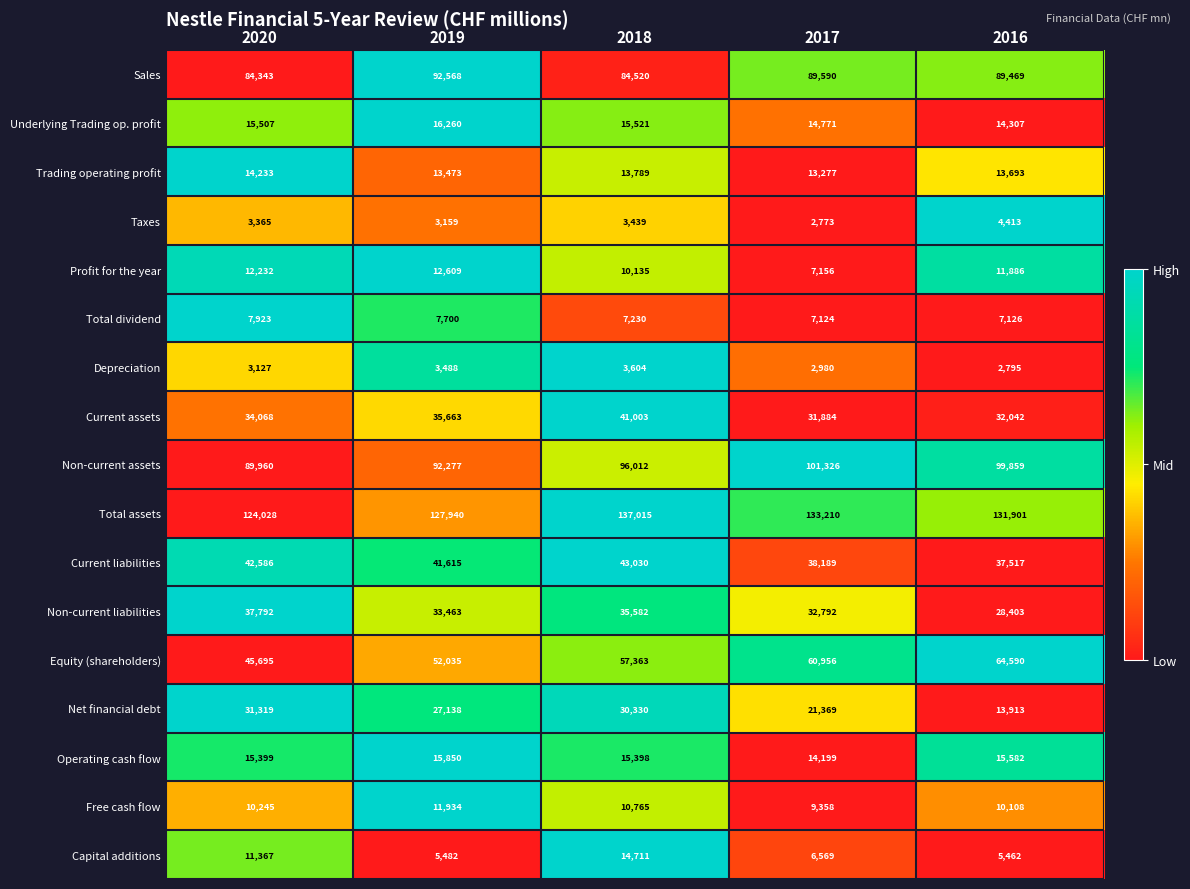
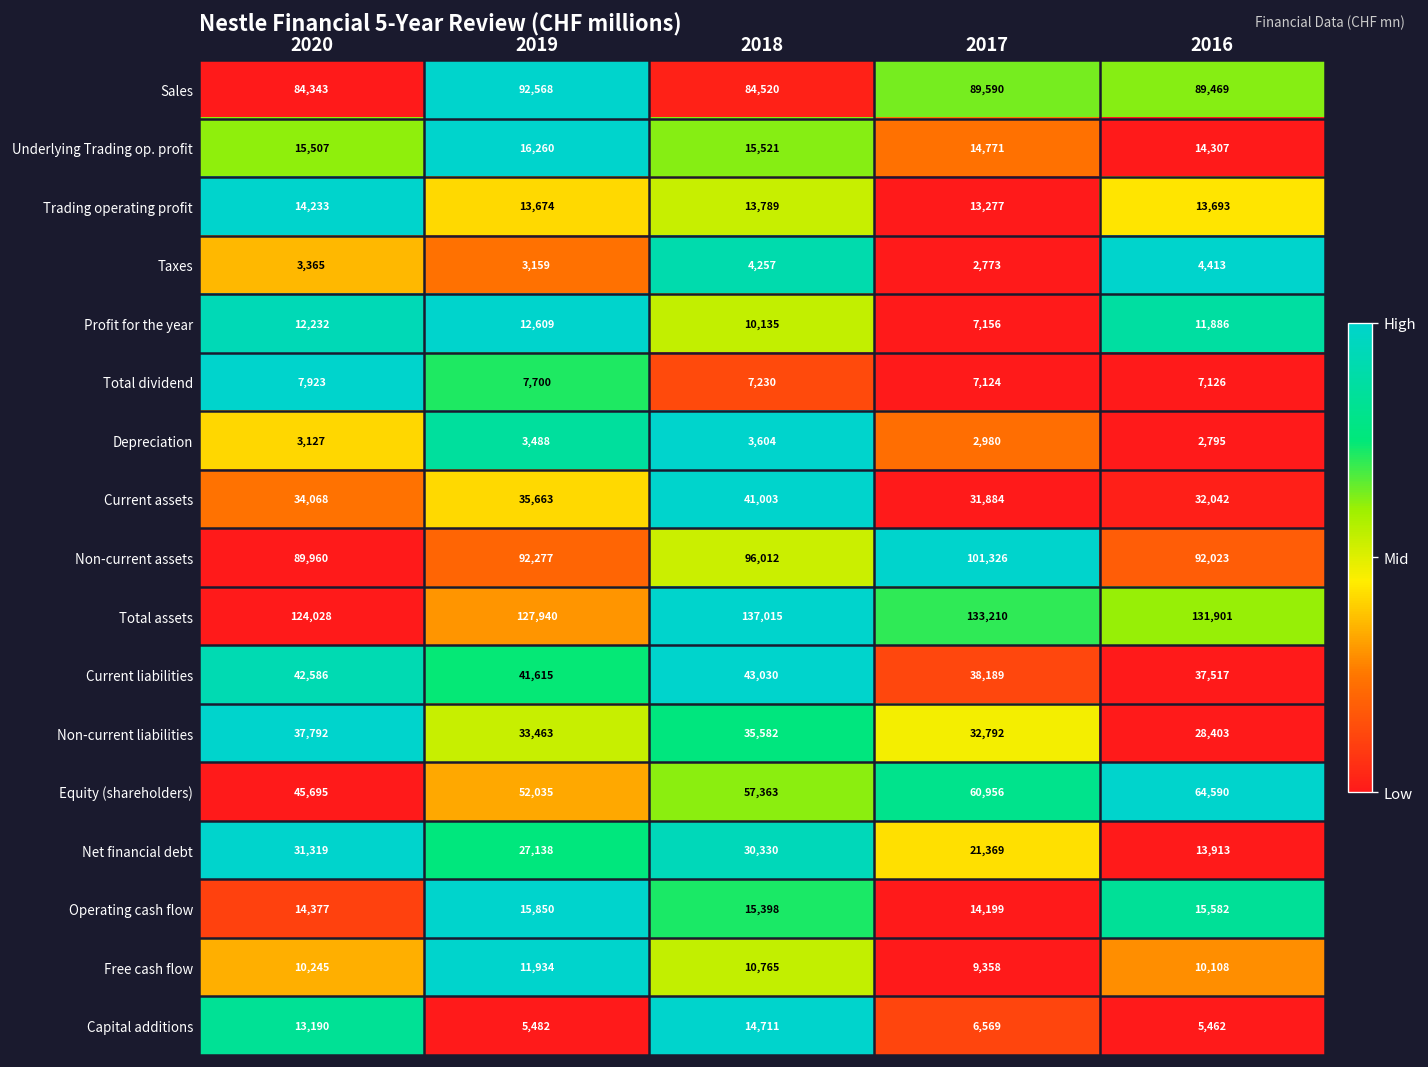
Trading operating profit, 2019: 13,473 -> 13,674
Taxes, 2018: 3,439 -> 4,257
Non-current assets, 2016: 99,859 -> 92,023
Operating cash flow, 2020: 15,399 -> 14,377
Capital additions, 2020: 11,367 -> 13,190
